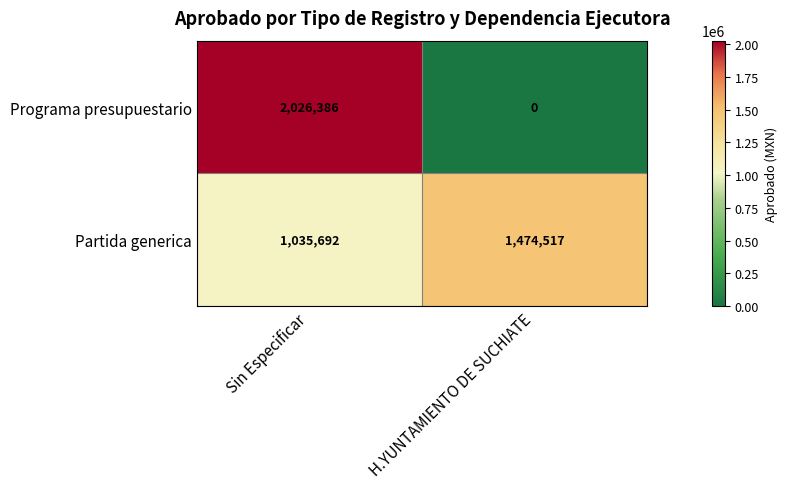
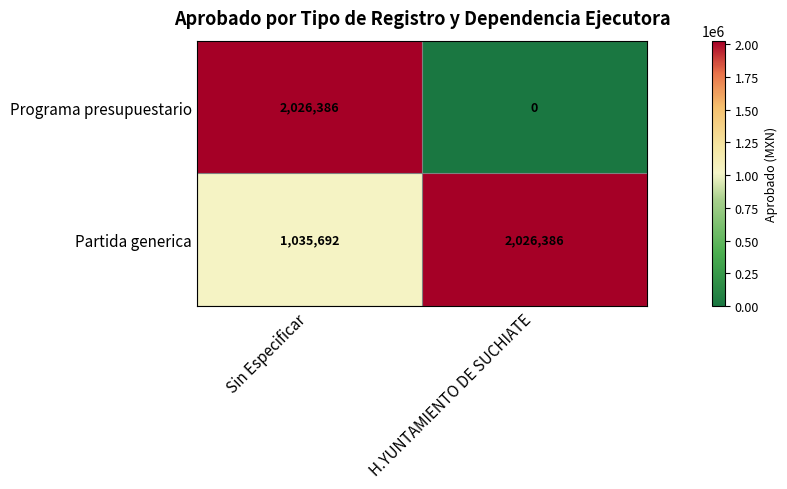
Partida generica, H.YUNTAMIENTO DE SUCHIATE: 1,474,517 -> 2,026,386
